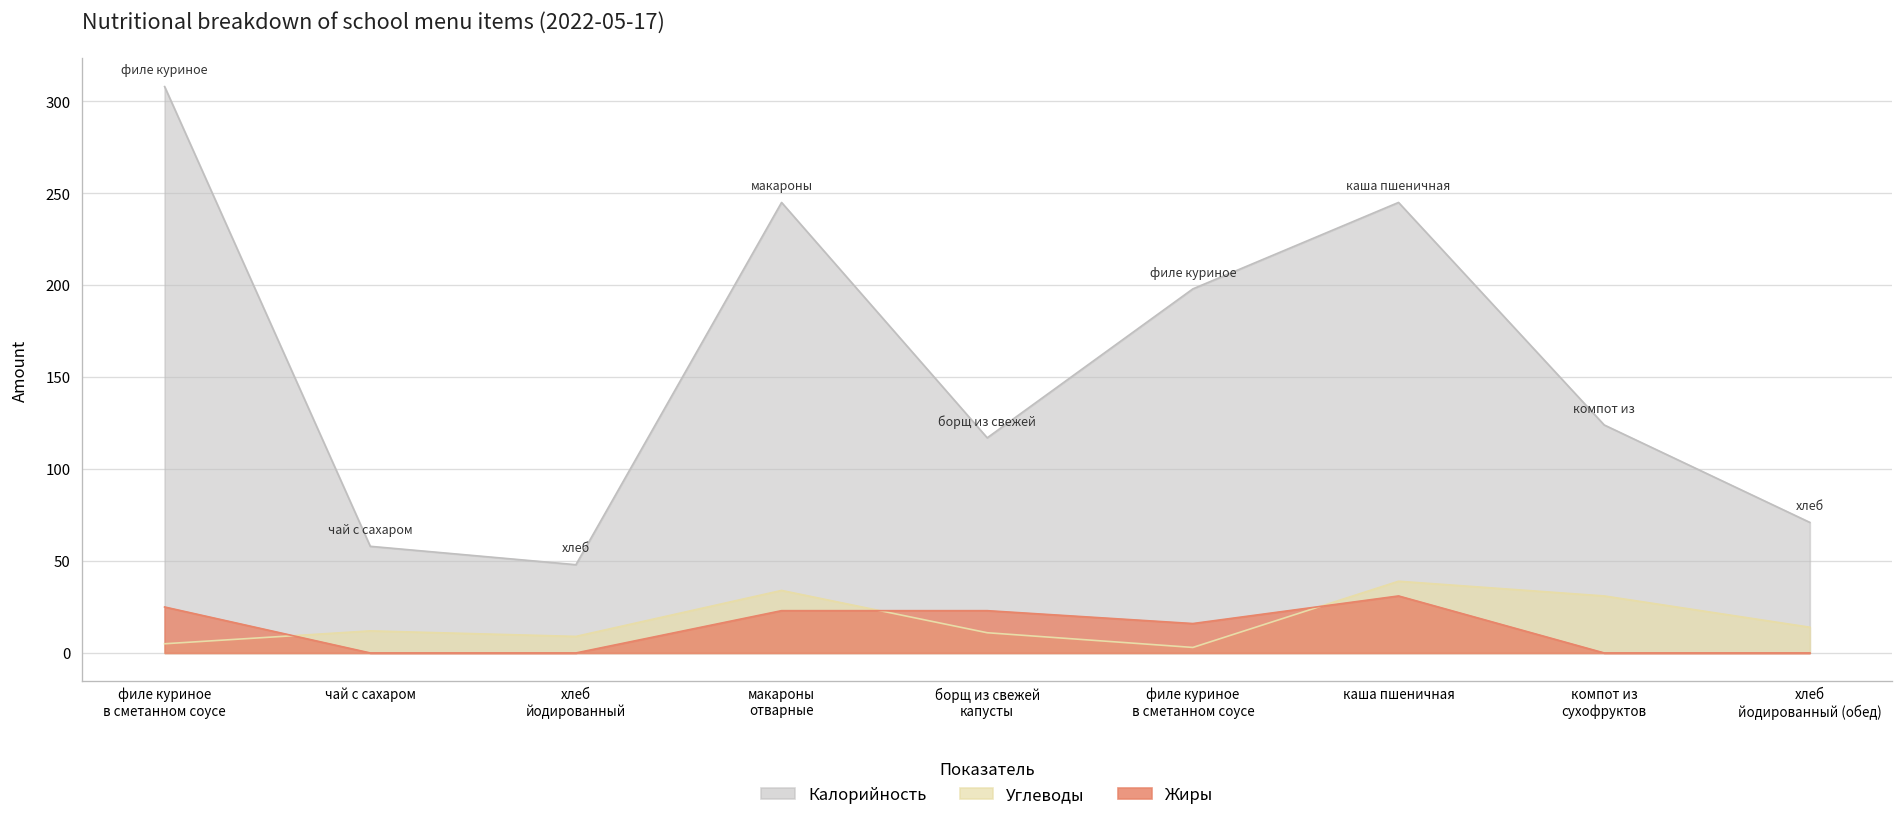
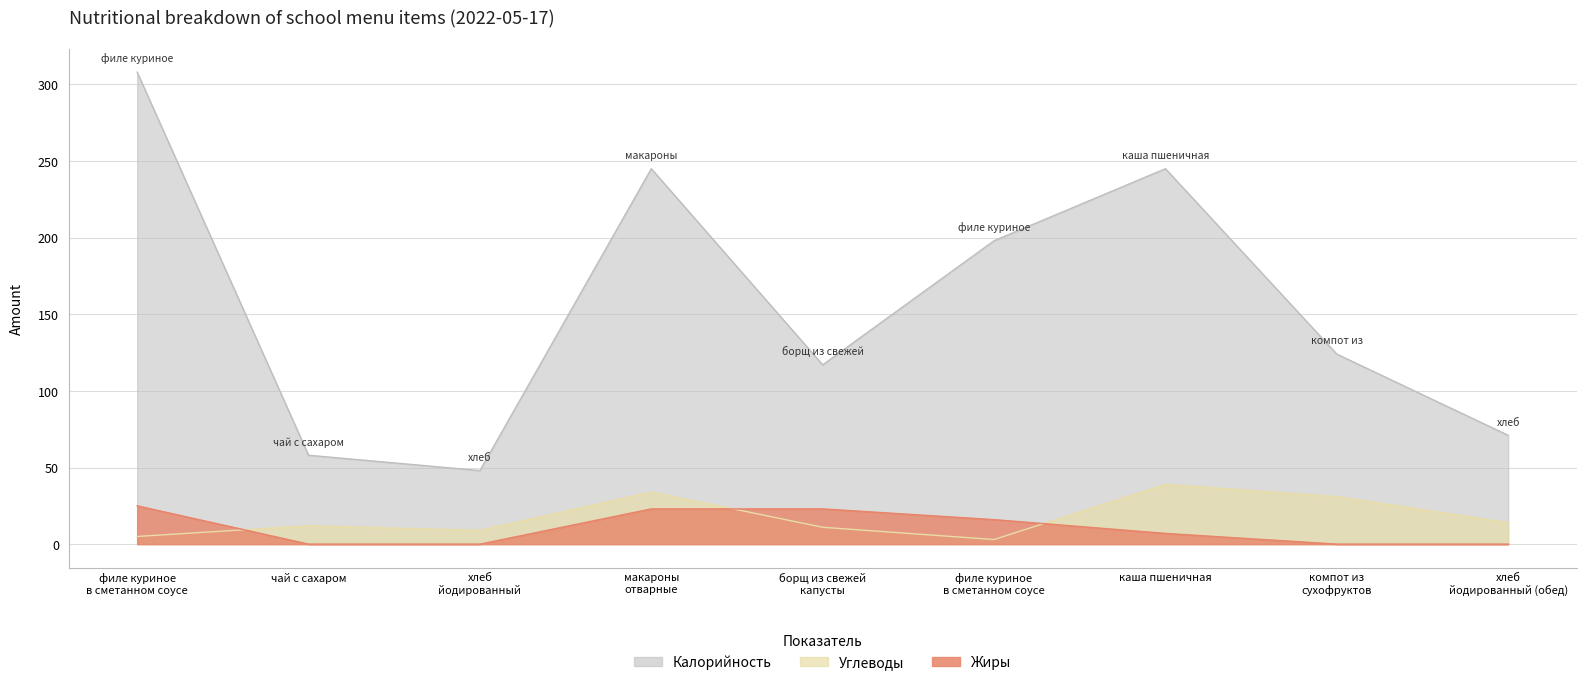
Жиры, каша пшеничная: 31 -> 7
